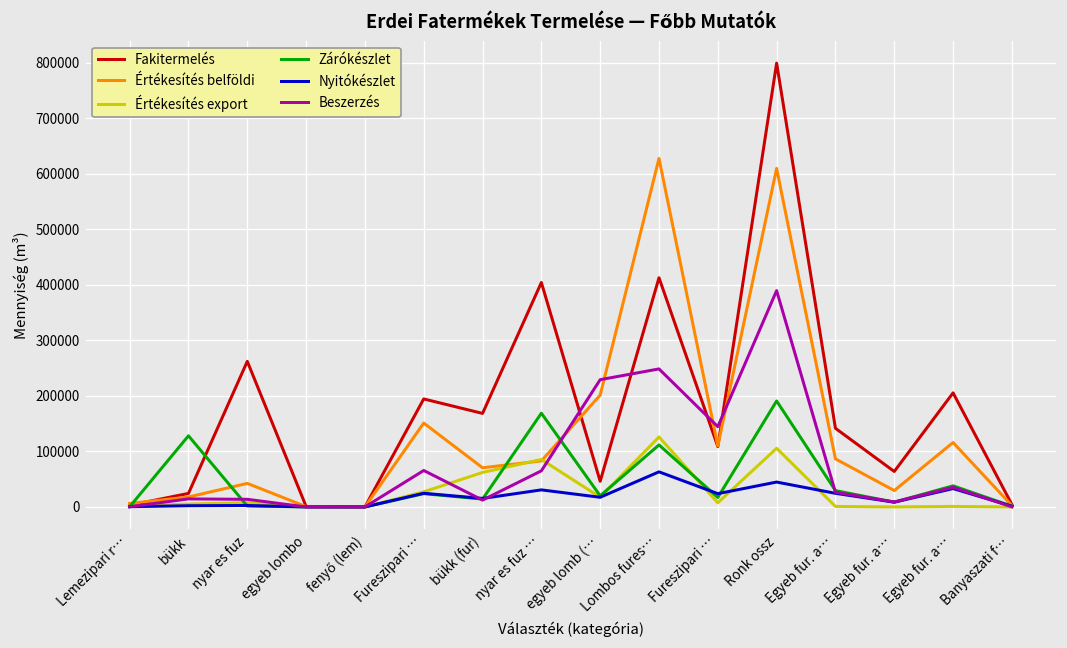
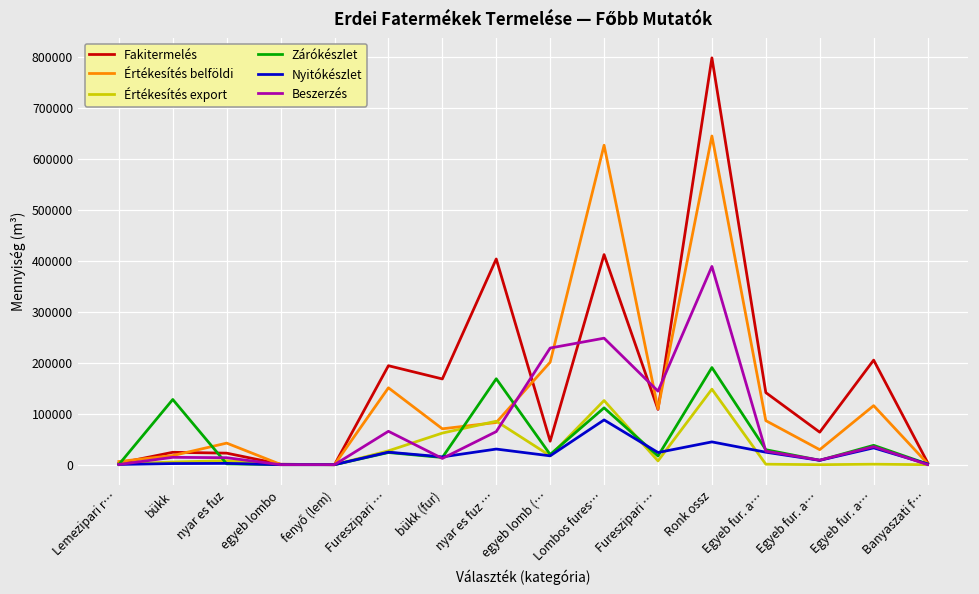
Fakitermelés, nyar es fuz: 260000 -> 20000
Nyitókészlet, Lombos fures…: 60000 -> 90000
Értékesítés belföldi, Ronk ossz: 610000 -> 650000
Értékesítés export, Ronk ossz: 110000 -> 150000
